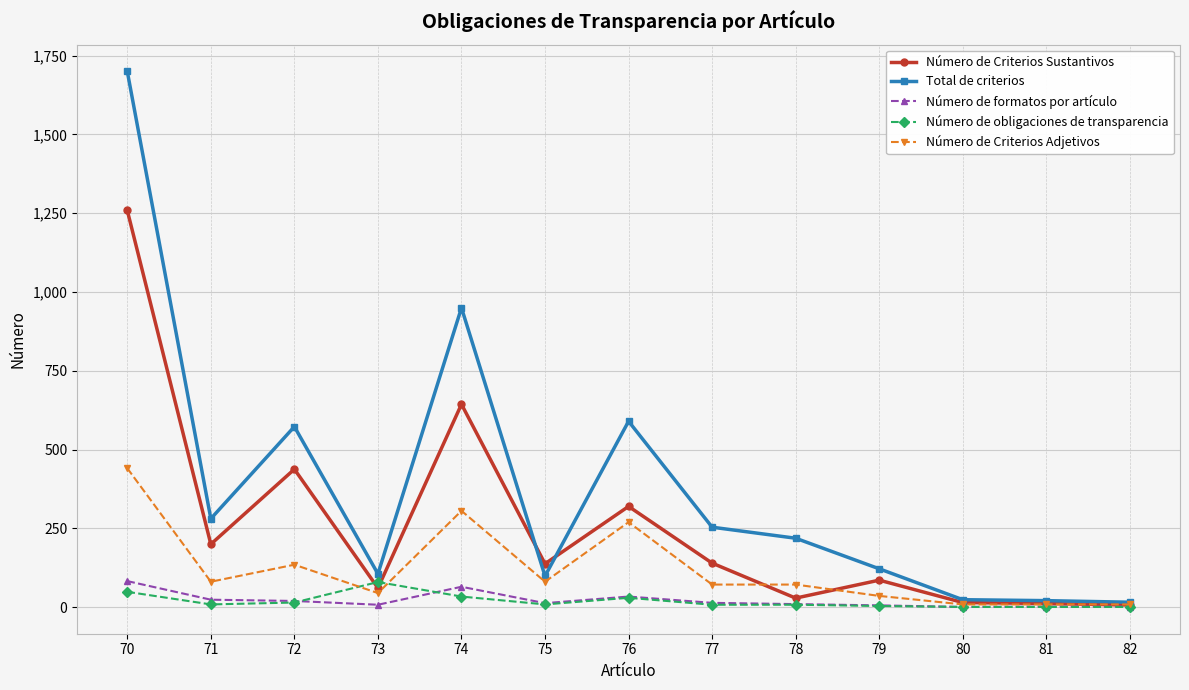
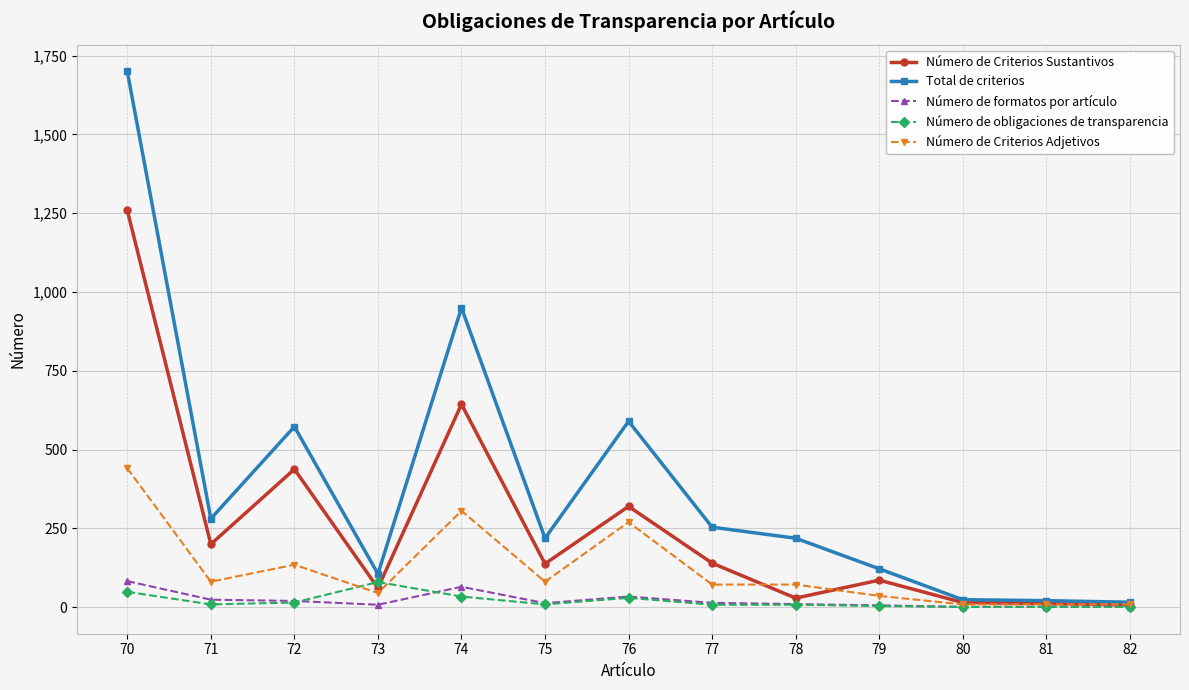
Total de criterios, 75: 100 -> 220
